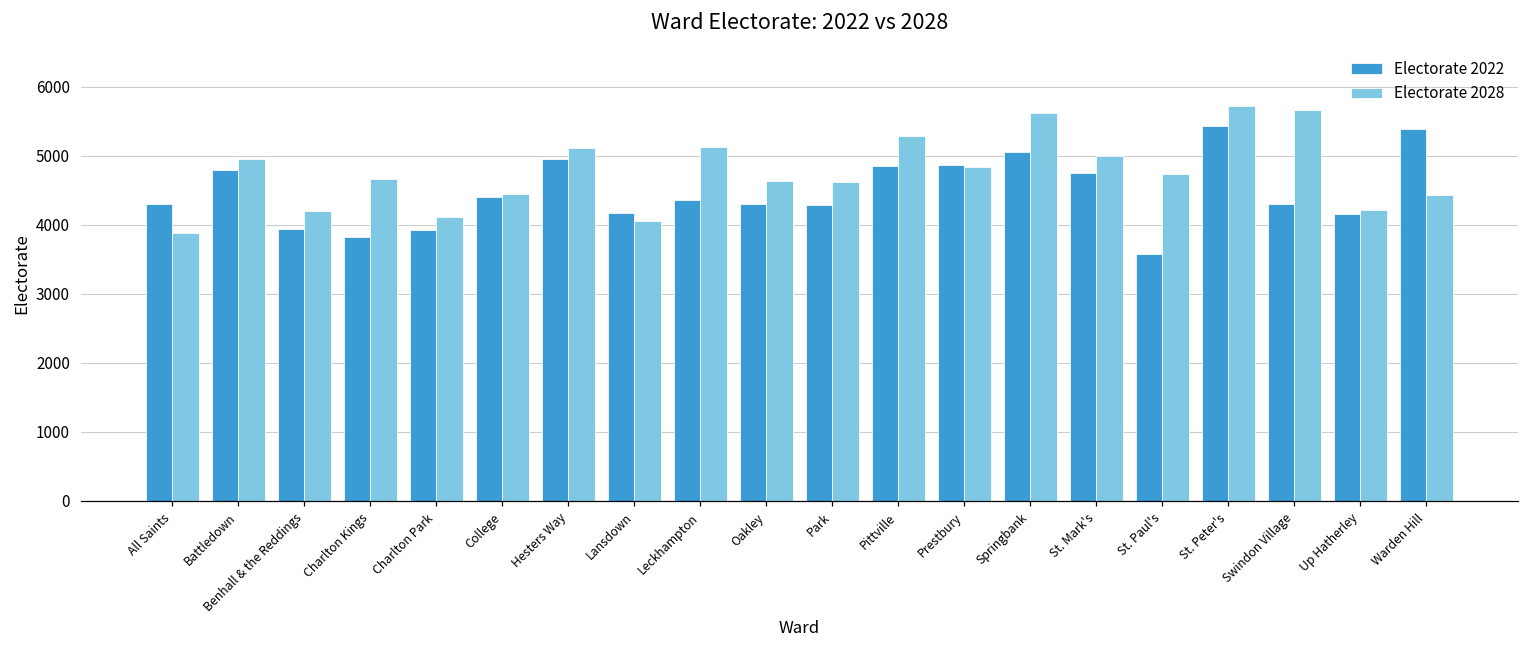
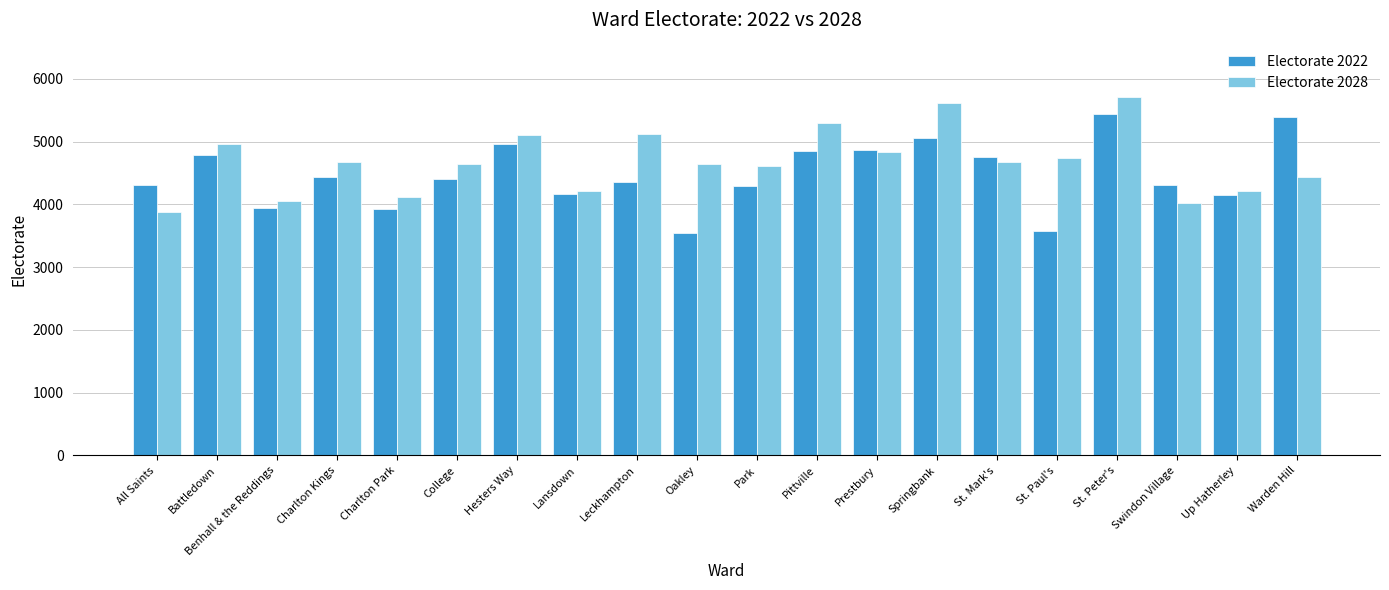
Electorate 2028, Benhall & the Reddings: 4200 -> 4000
Electorate 2022, Charlton Kings: 3800 -> 4400
Electorate 2028, College: 4400 -> 4600
Electorate 2028, Lansdown: 4100 -> 4200
Electorate 2022, Oakley: 4300 -> 3500
Electorate 2028, St. Mark's: 5000 -> 4700
Electorate 2028, Swindon Village: 5700 -> 4000
